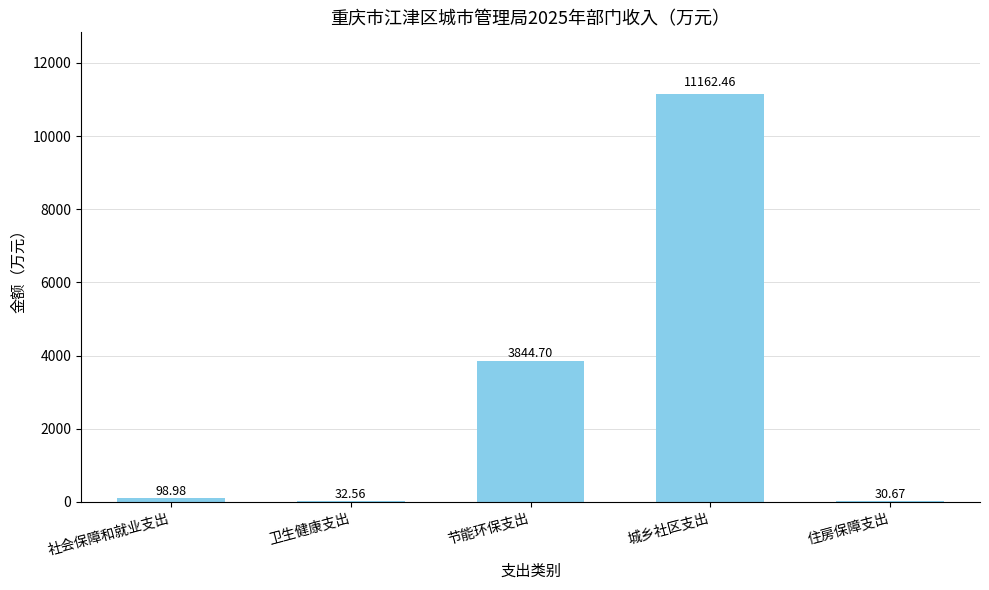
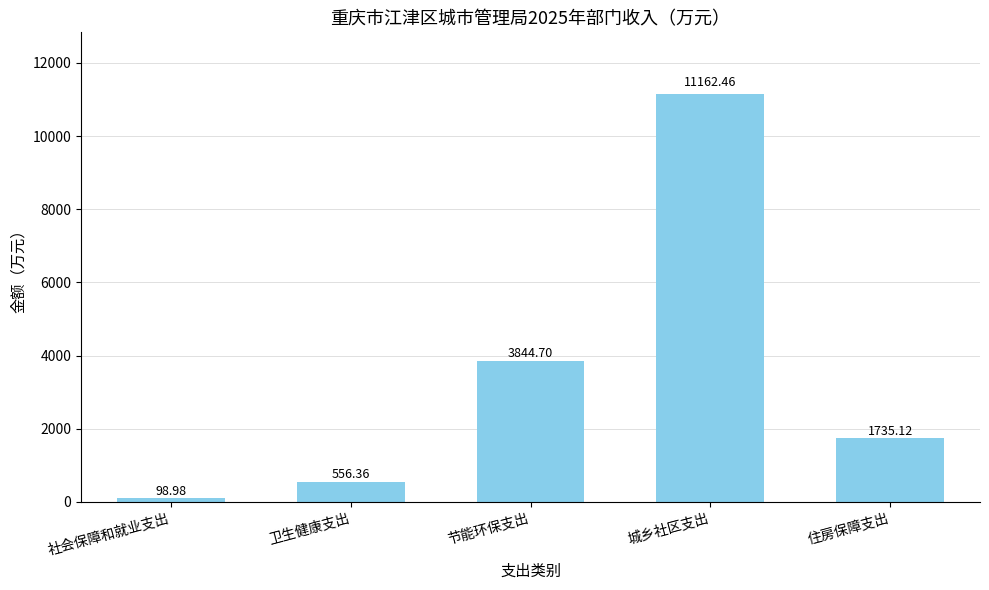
卫生健康支出: 32.56 -> 556.36
住房保障支出: 30.67 -> 1735.12
